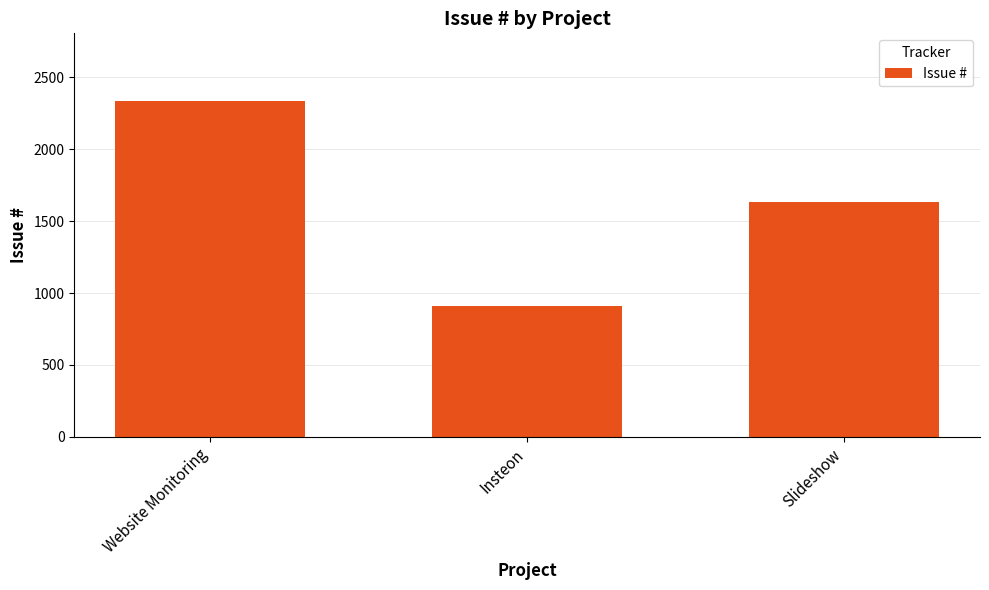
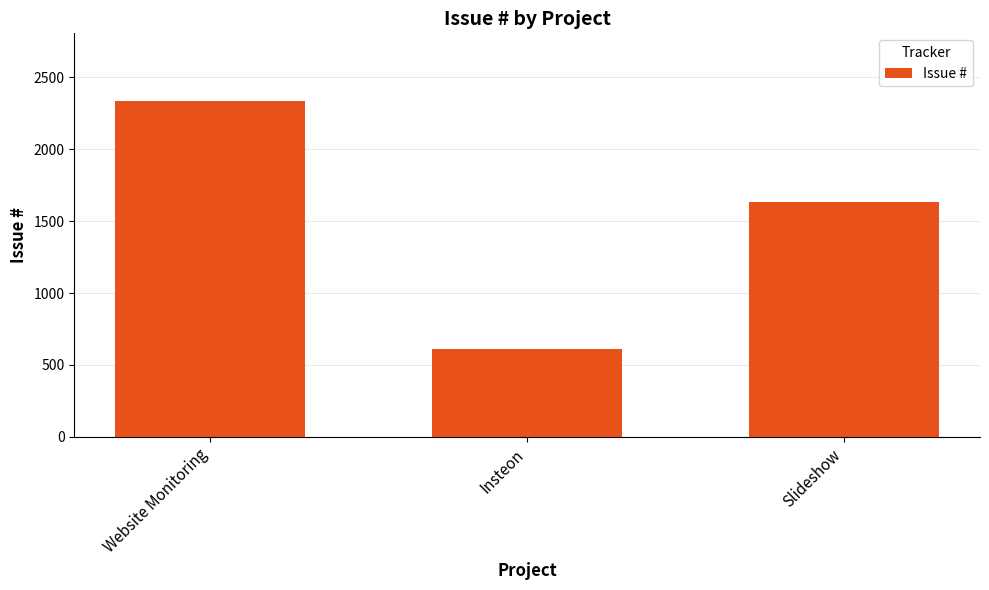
Insteon: 910 -> 610
